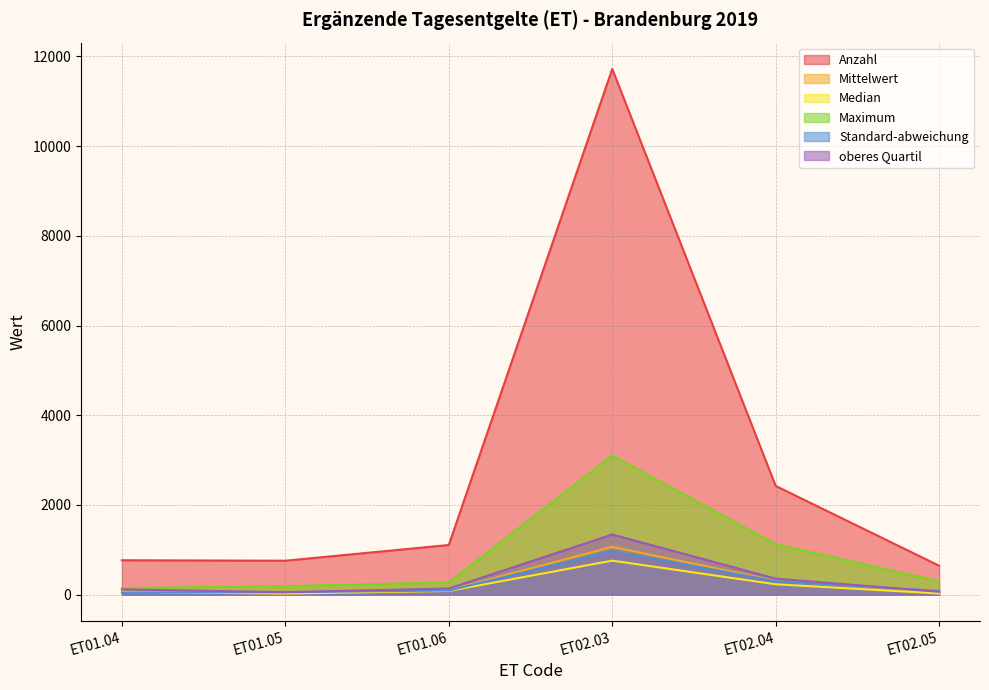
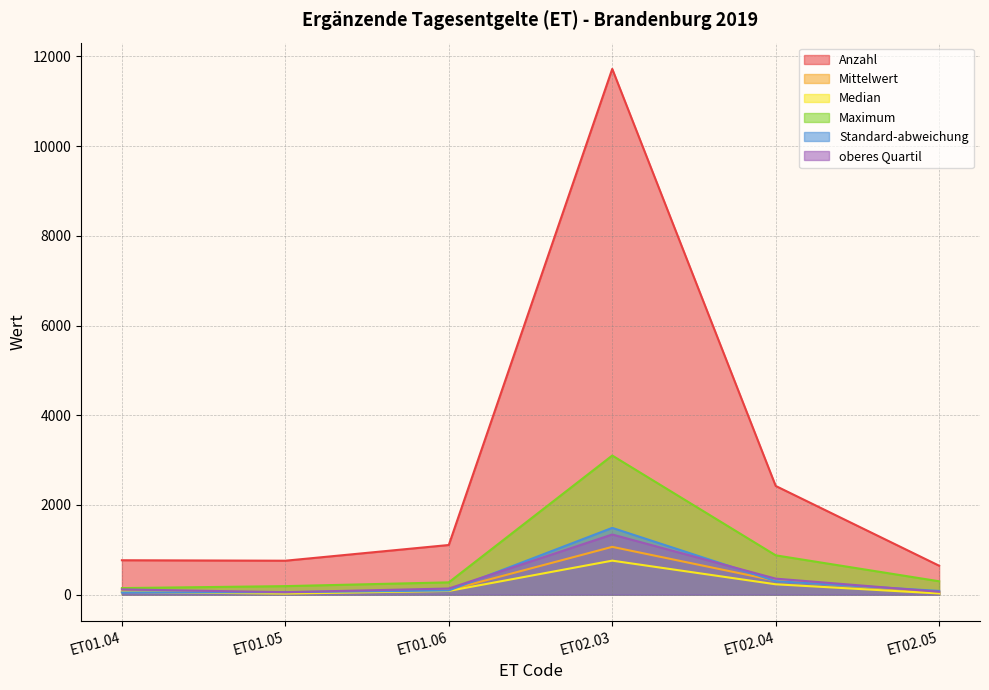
Standard-abweichung, ET02.03: 1000 -> 1500
Maximum, ET02.04: 1100 -> 900
